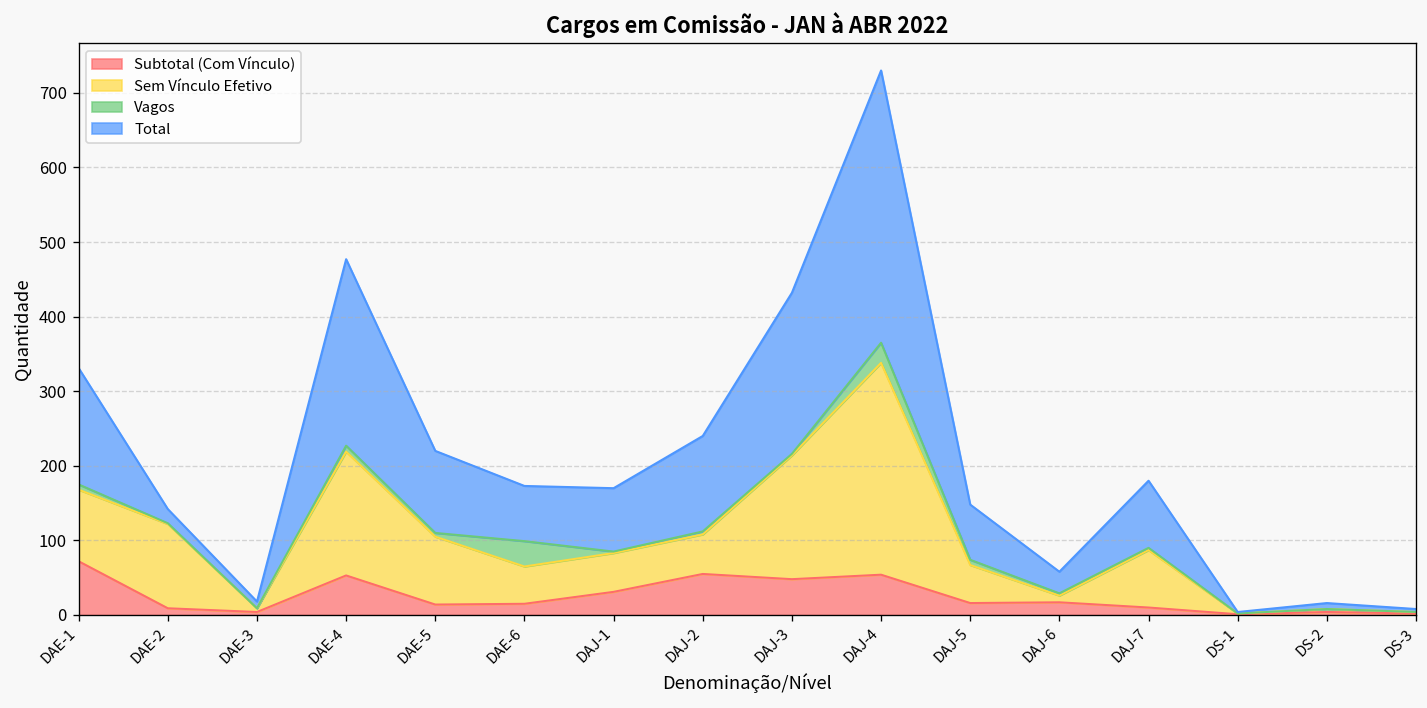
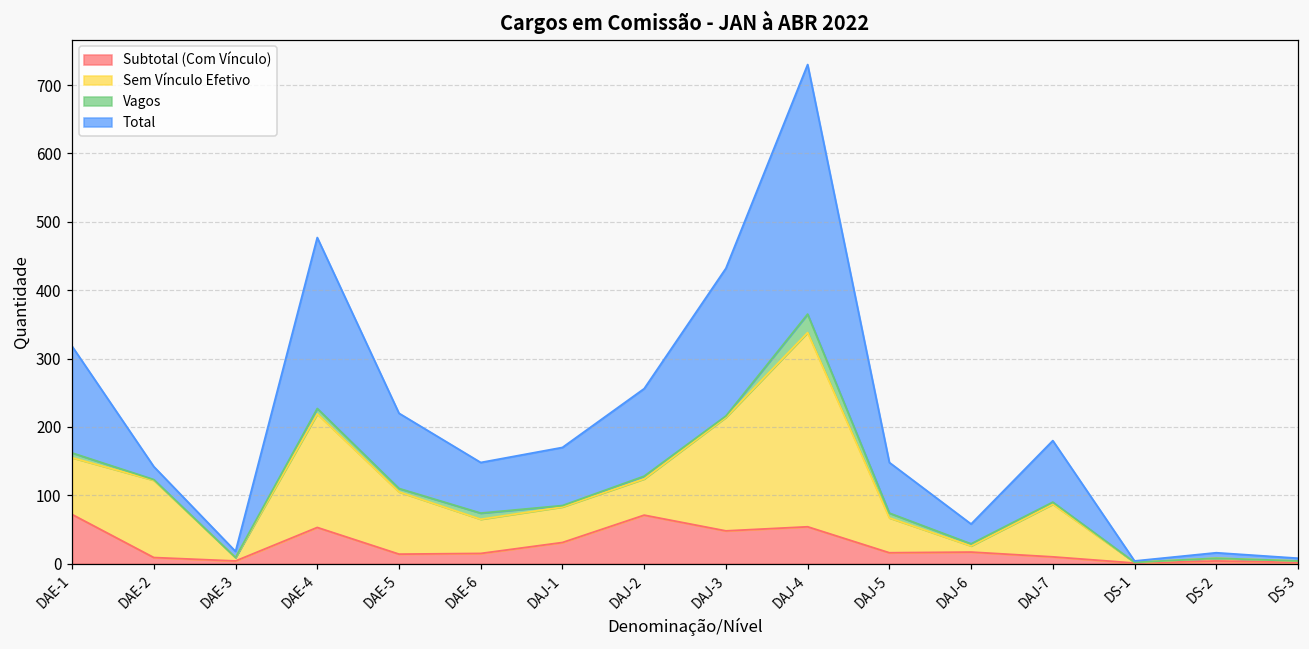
Sem Vínculo Efetivo, DAE-1: 100 -> 80
Vagos, DAE-6: 30 -> 10
Subtotal (Com Vínculo), DAJ-2: 60 -> 70
